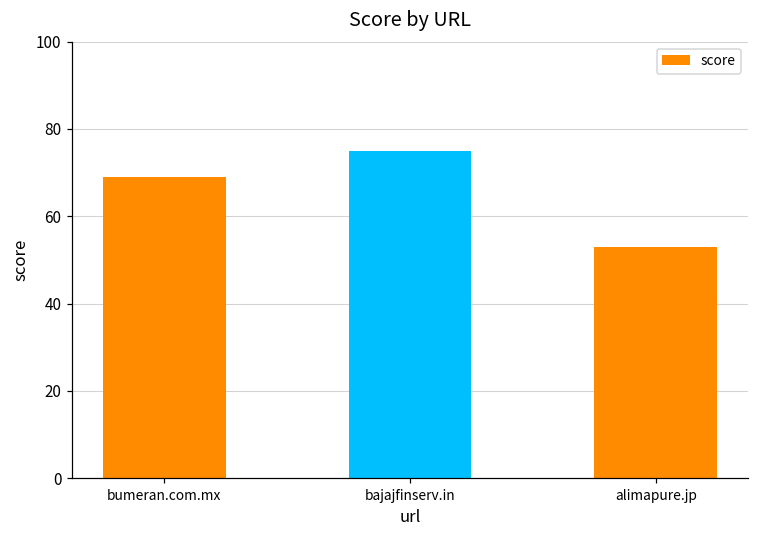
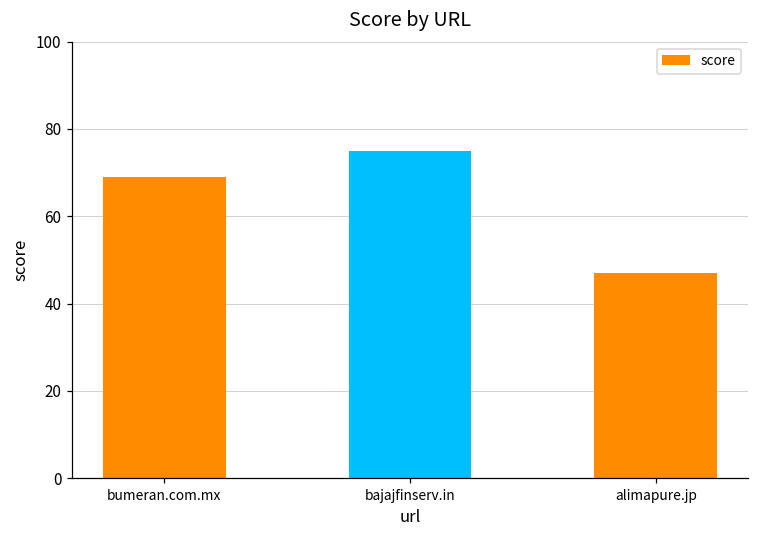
alimapure.jp: 53 -> 47
